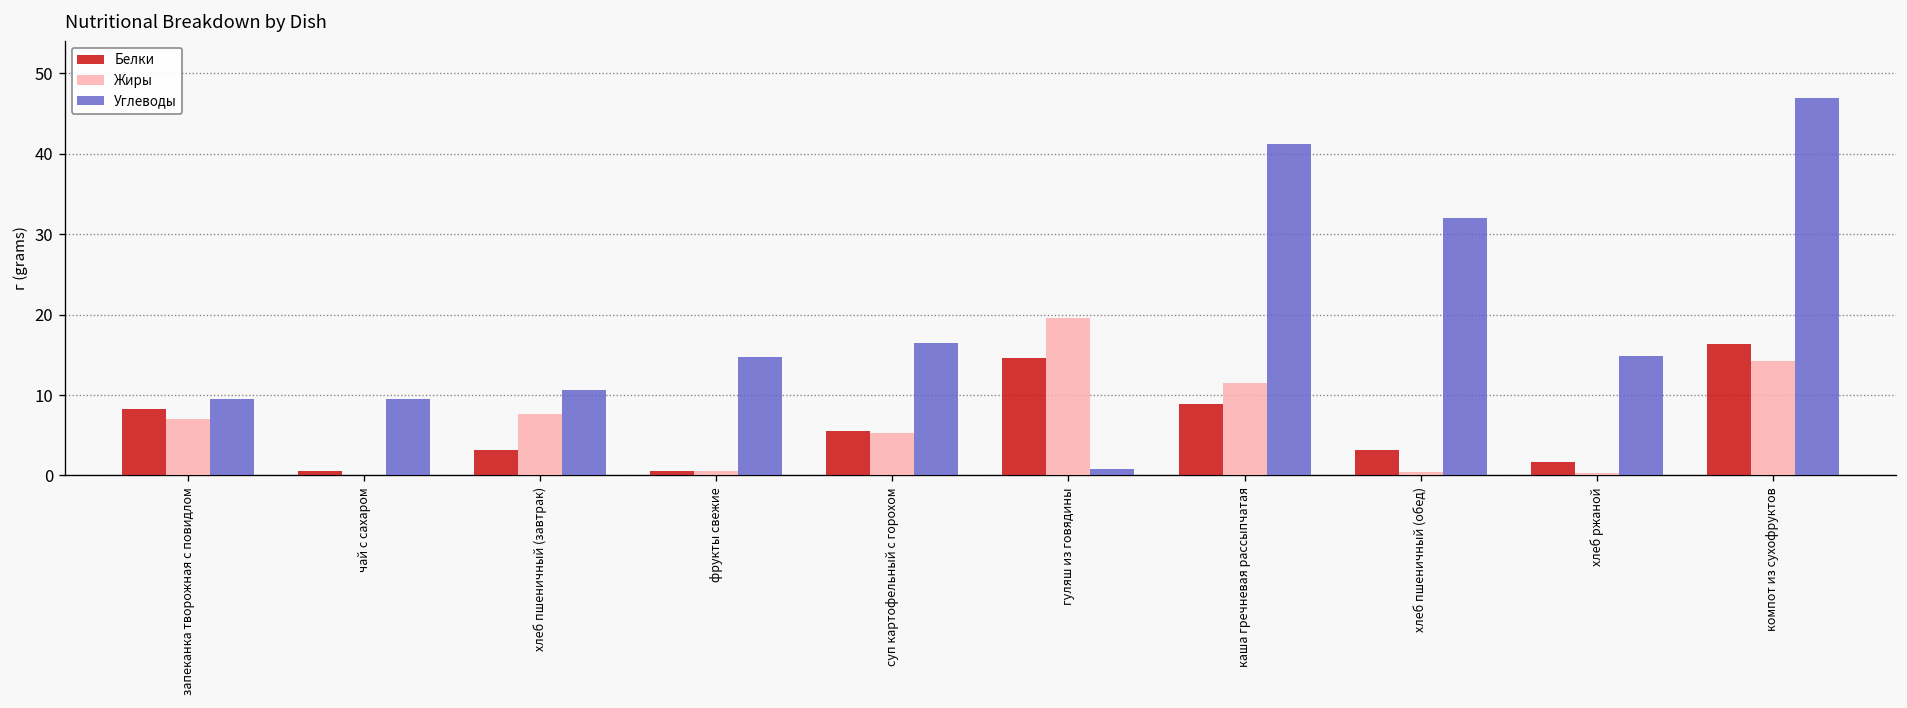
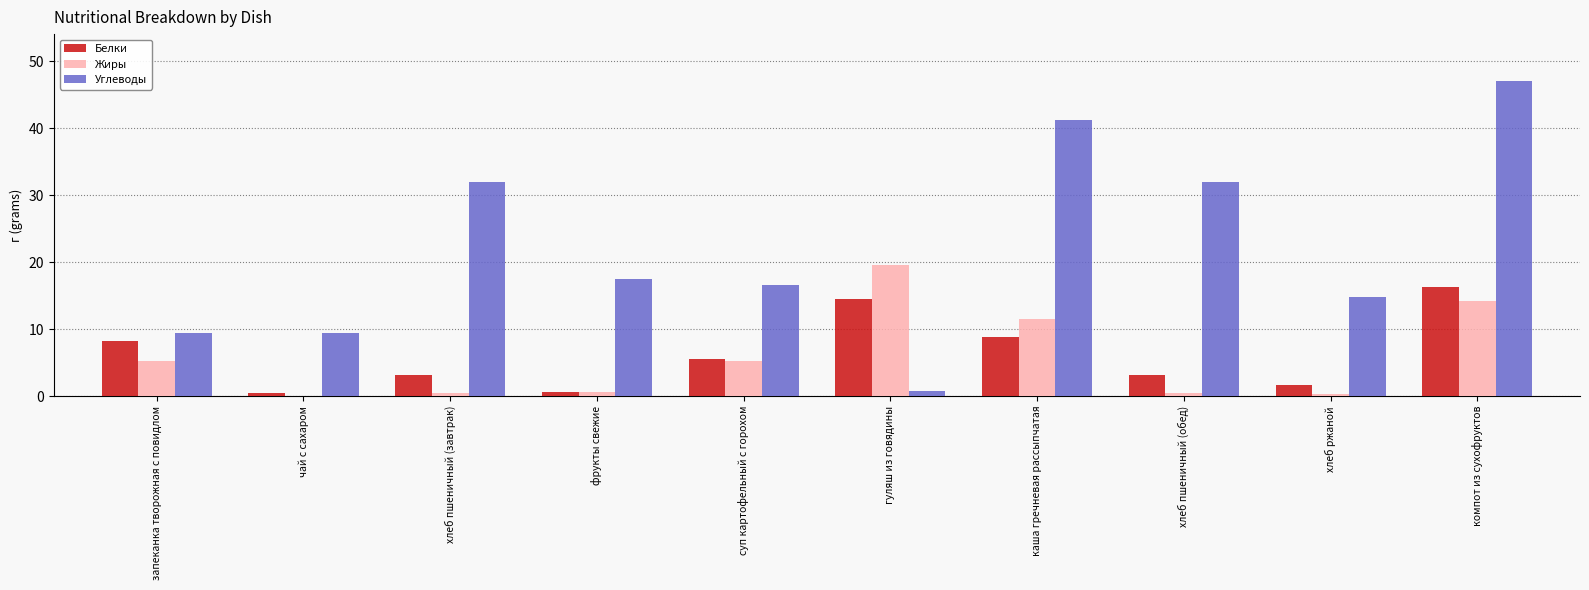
Жиры, запеканка творожная с повидлом: 7 -> 5
Жиры, хлеб пшеничный (завтрак): 8 -> 0
Углеводы, хлеб пшеничный (завтрак): 11 -> 32
Углеводы, фрукты свежие: 15 -> 18
